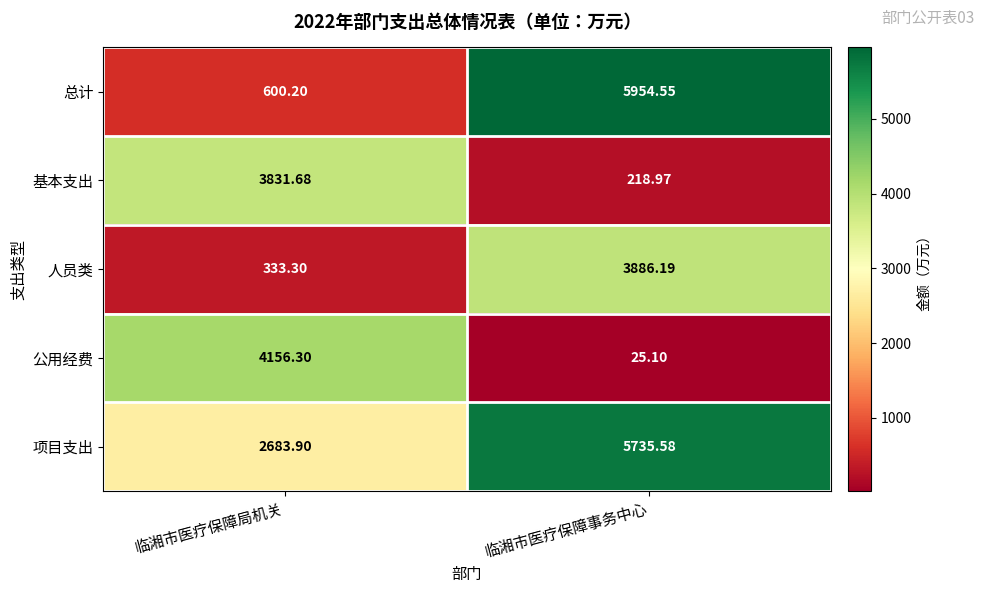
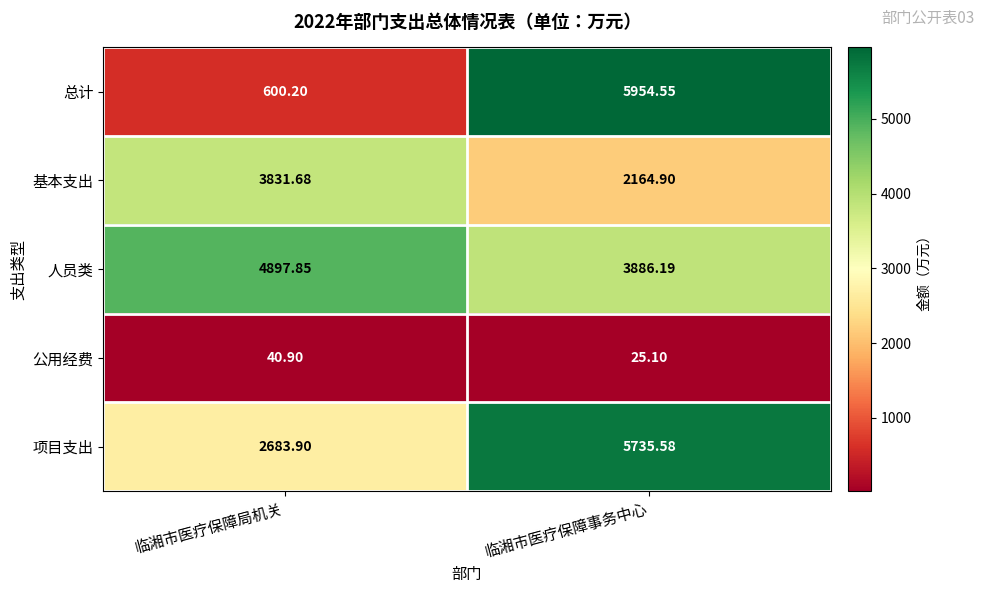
基本支出, 临湘市医疗保障事务中心: 218.97 -> 2164.90
人员类, 临湘市医疗保障局机关: 333.30 -> 4897.85
公用经费, 临湘市医疗保障局机关: 4156.30 -> 40.90
